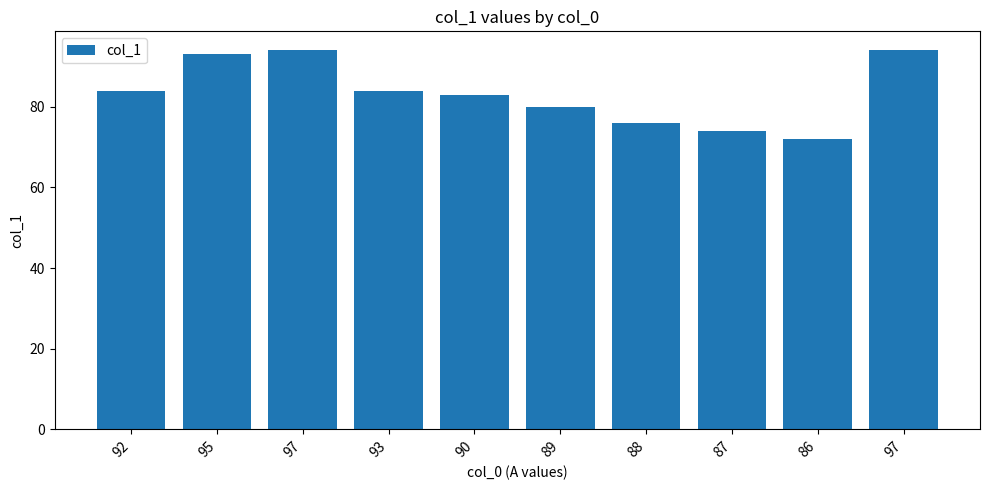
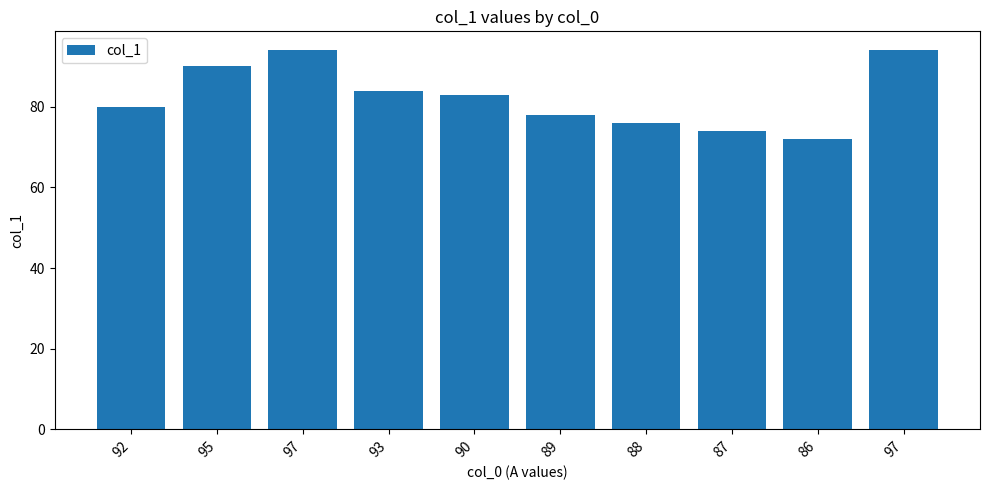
92: 84 -> 80
95: 93 -> 90
89: 80 -> 78
